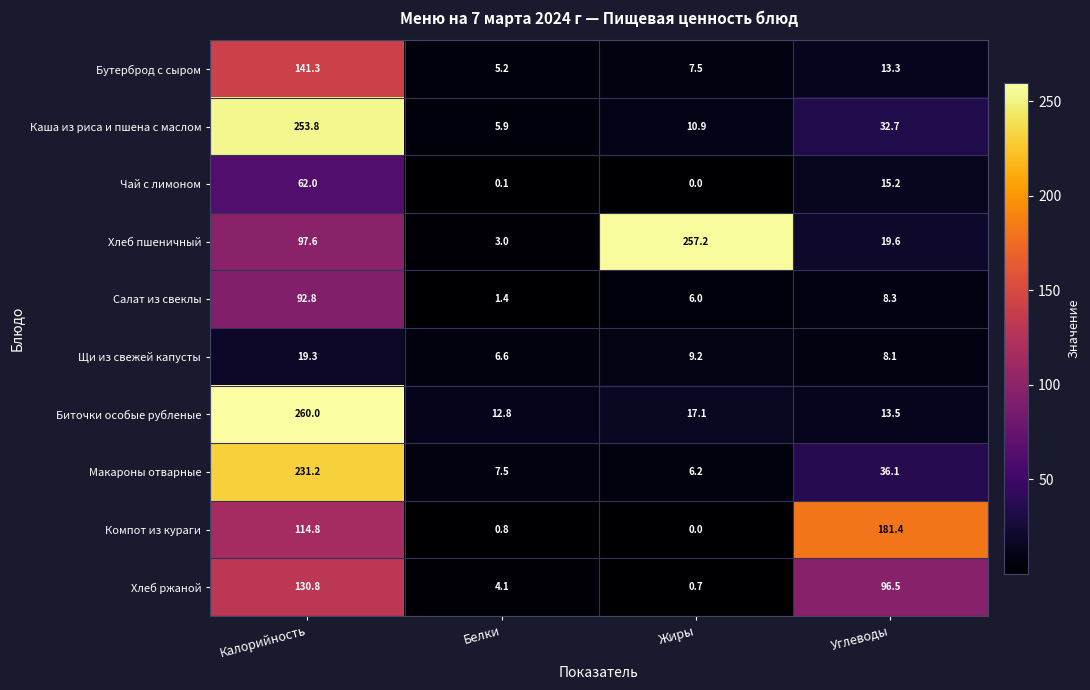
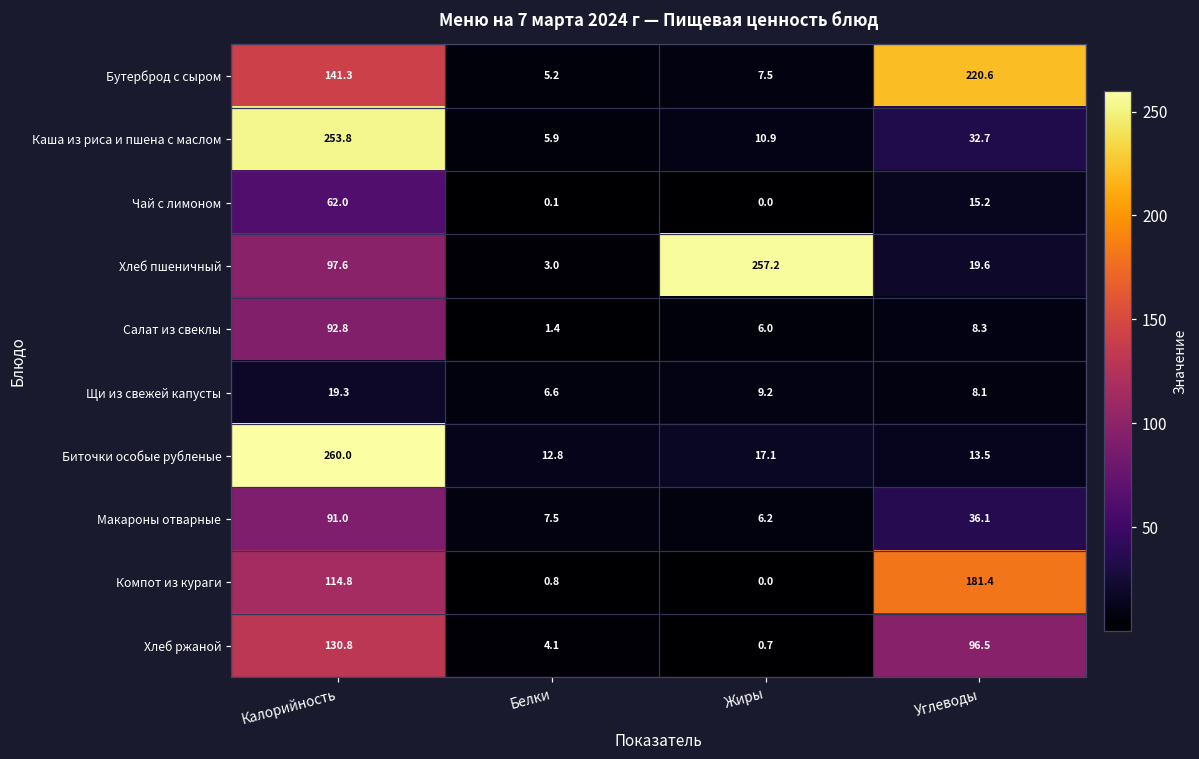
Бутерброд с сыром, Углеводы: 13.3 -> 220.6
Макароны отварные, Калорийность: 231.2 -> 91.0
